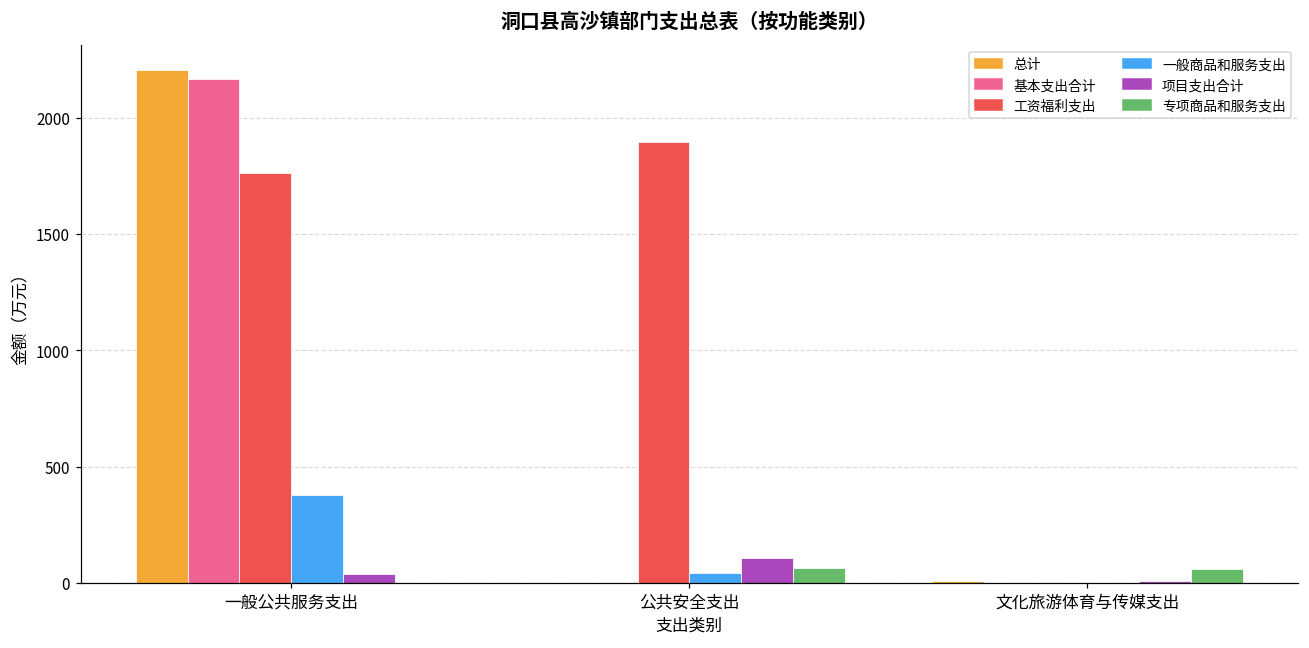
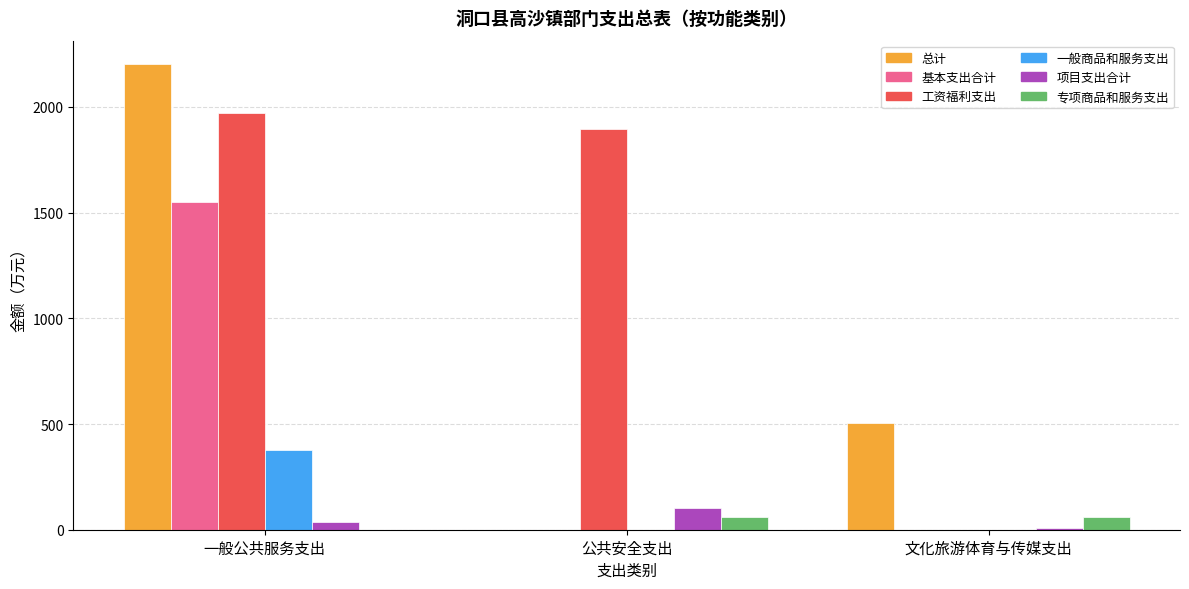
基本支出合计, 一般公共服务支出: 2160 -> 1550
工资福利支出, 一般公共服务支出: 1760 -> 1970
一般商品和服务支出, 公共安全支出: 40 -> 0
总计, 文化旅游体育与传媒支出: 10 -> 500
